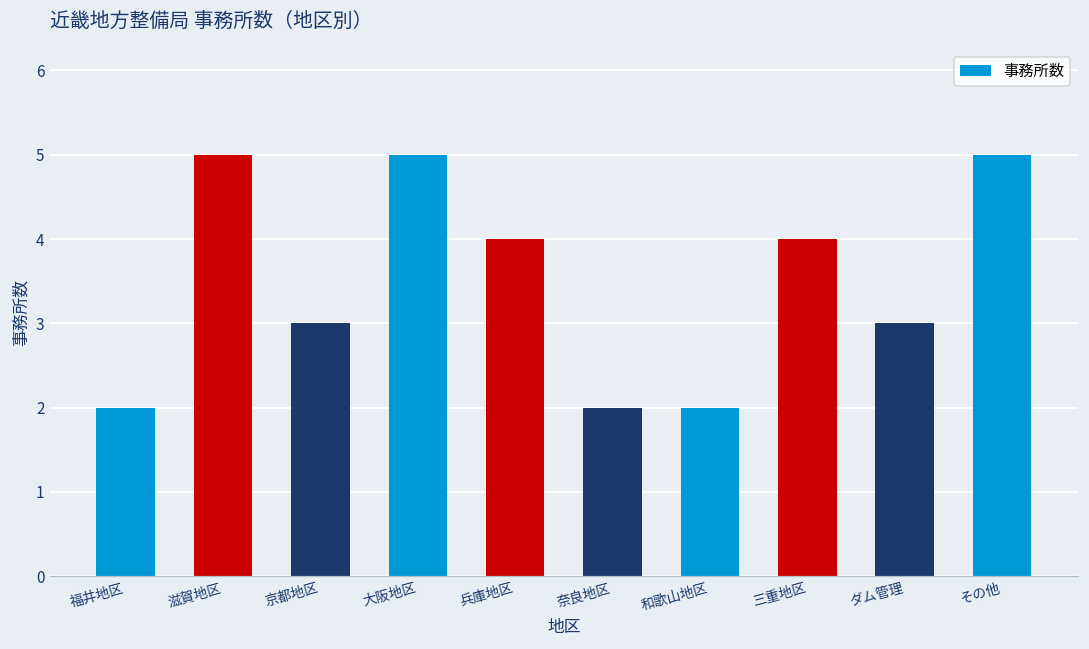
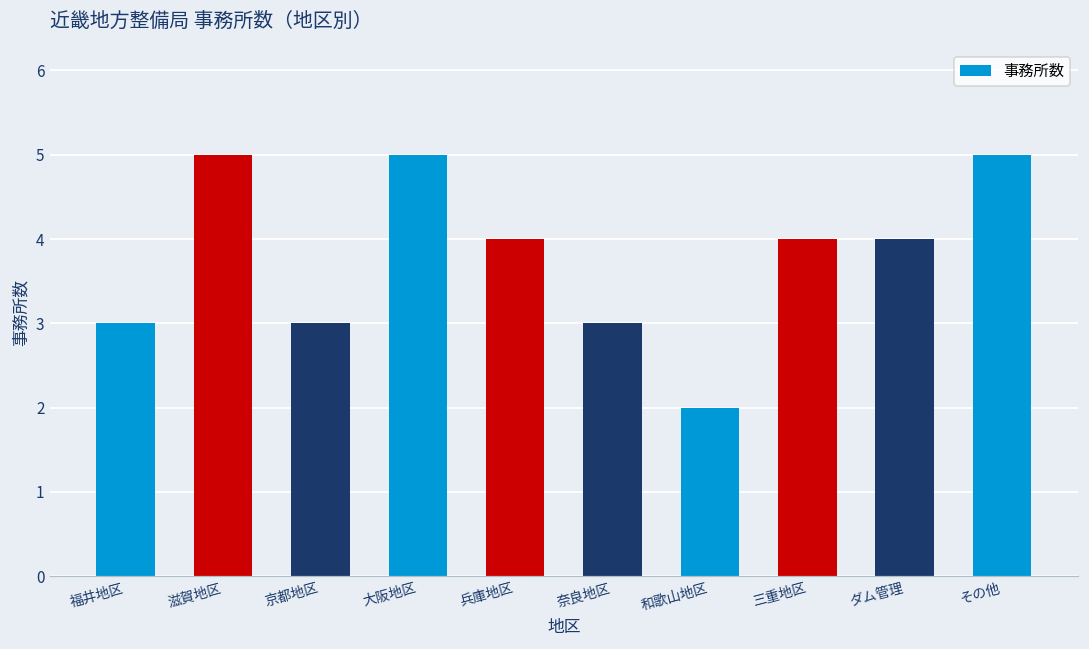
福井地区: 2 -> 3
奈良地区: 2 -> 3
ダム管理: 3 -> 4
